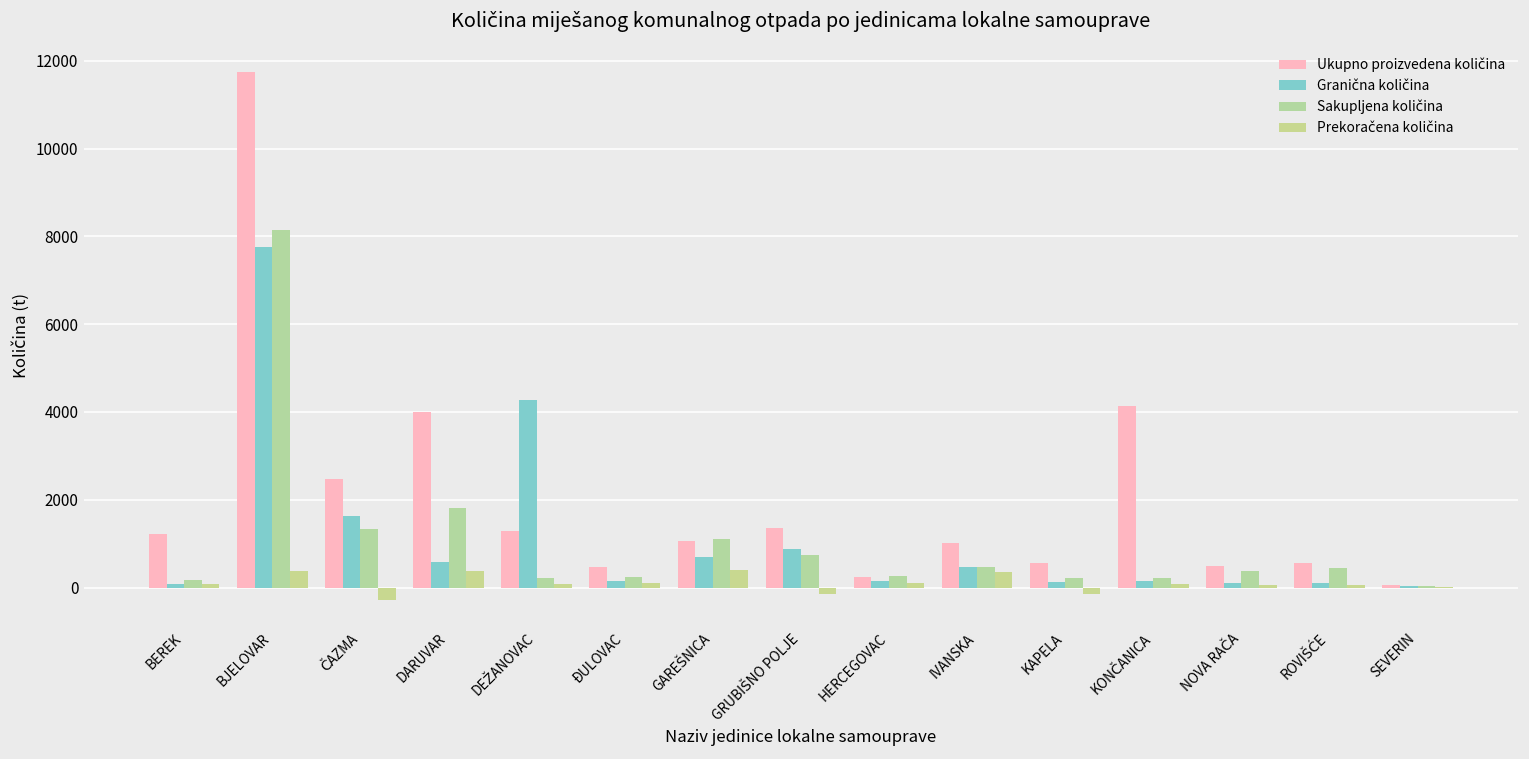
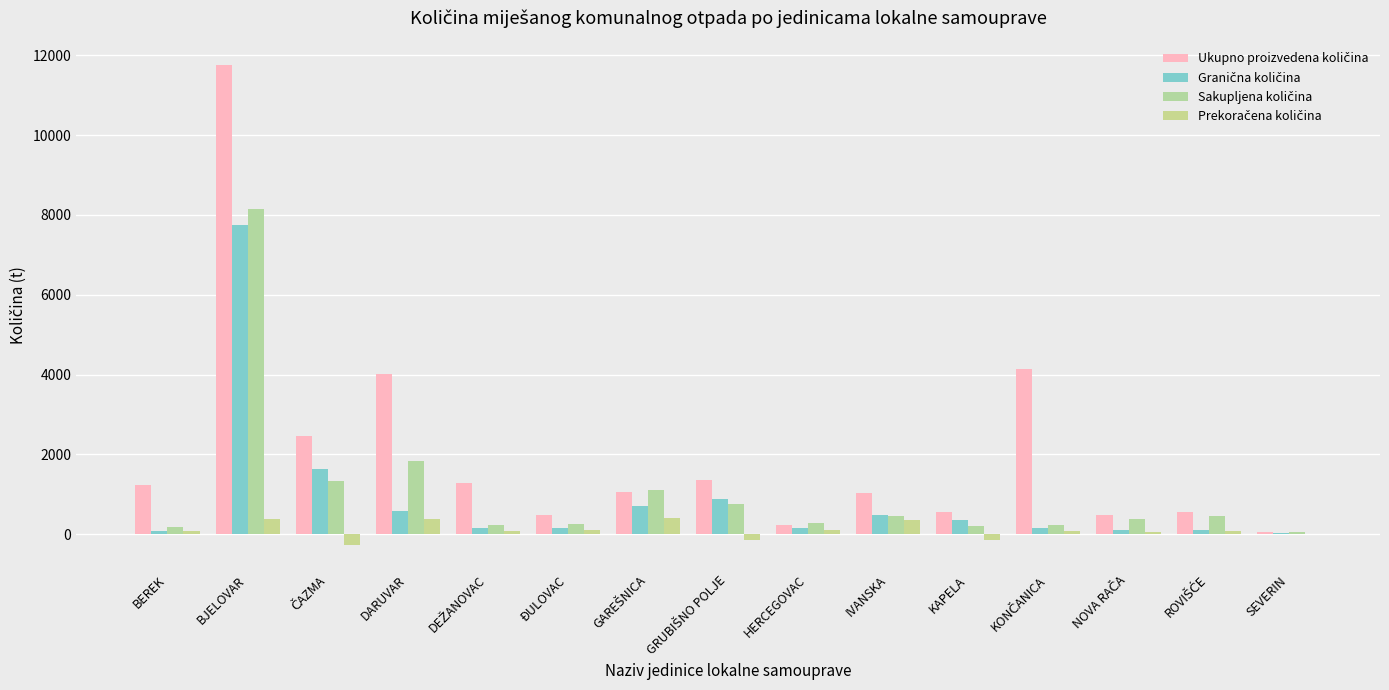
Granična količina, DEŽANOVAC: 4300 -> 100
Granična količina, KAPELA: 100 -> 400
